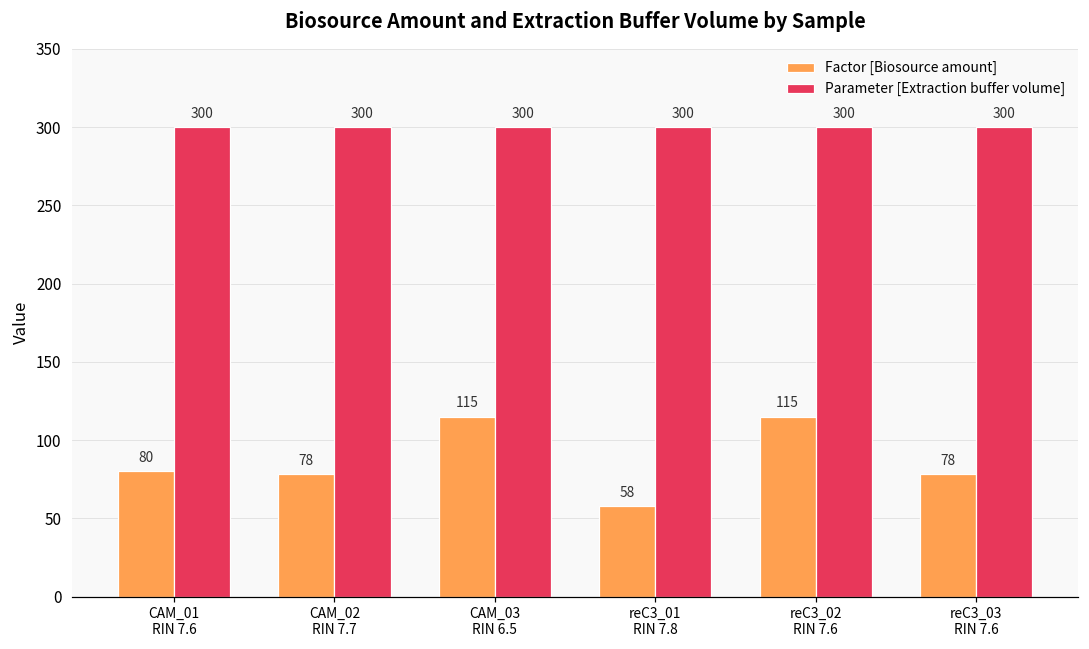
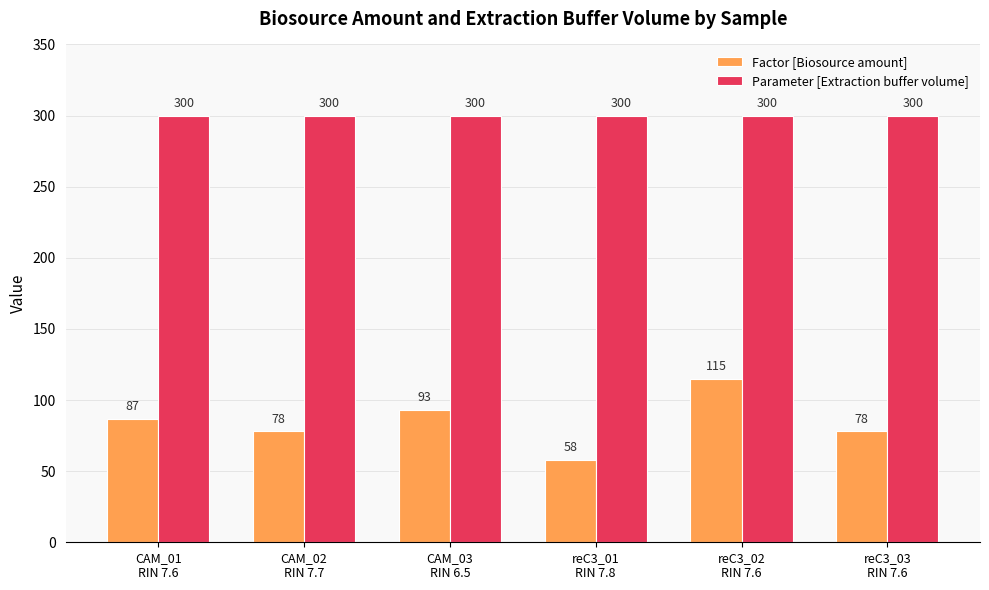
Factor [Biosource amount], CAM_01 RIN 7.6: 80 -> 87
Factor [Biosource amount], CAM_03 RIN 6.5: 115 -> 93
